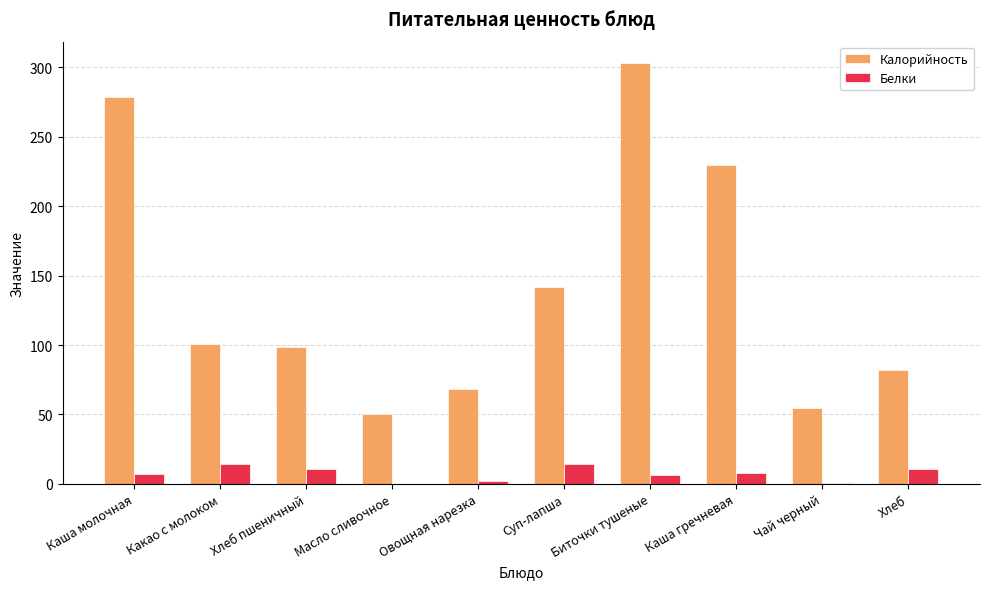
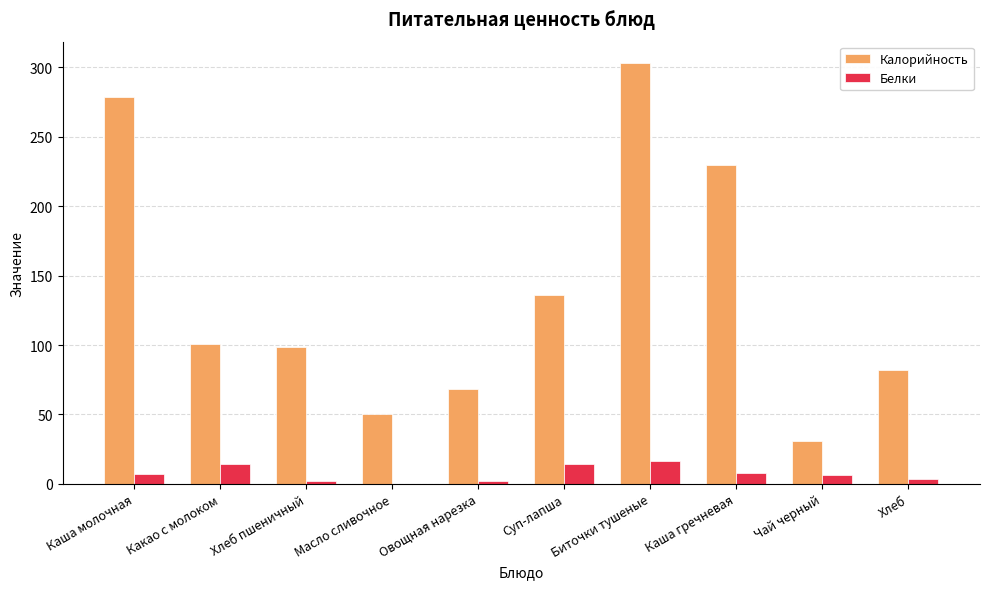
Белки, Хлеб пшеничный: 11 -> 2
Калорийность, Суп-лапша: 142 -> 136
Белки, Биточки тушеные: 6 -> 17
Калорийность, Чай черный: 55 -> 31
Белки, Чай черный: 1 -> 7
Белки, Хлеб: 11 -> 3
